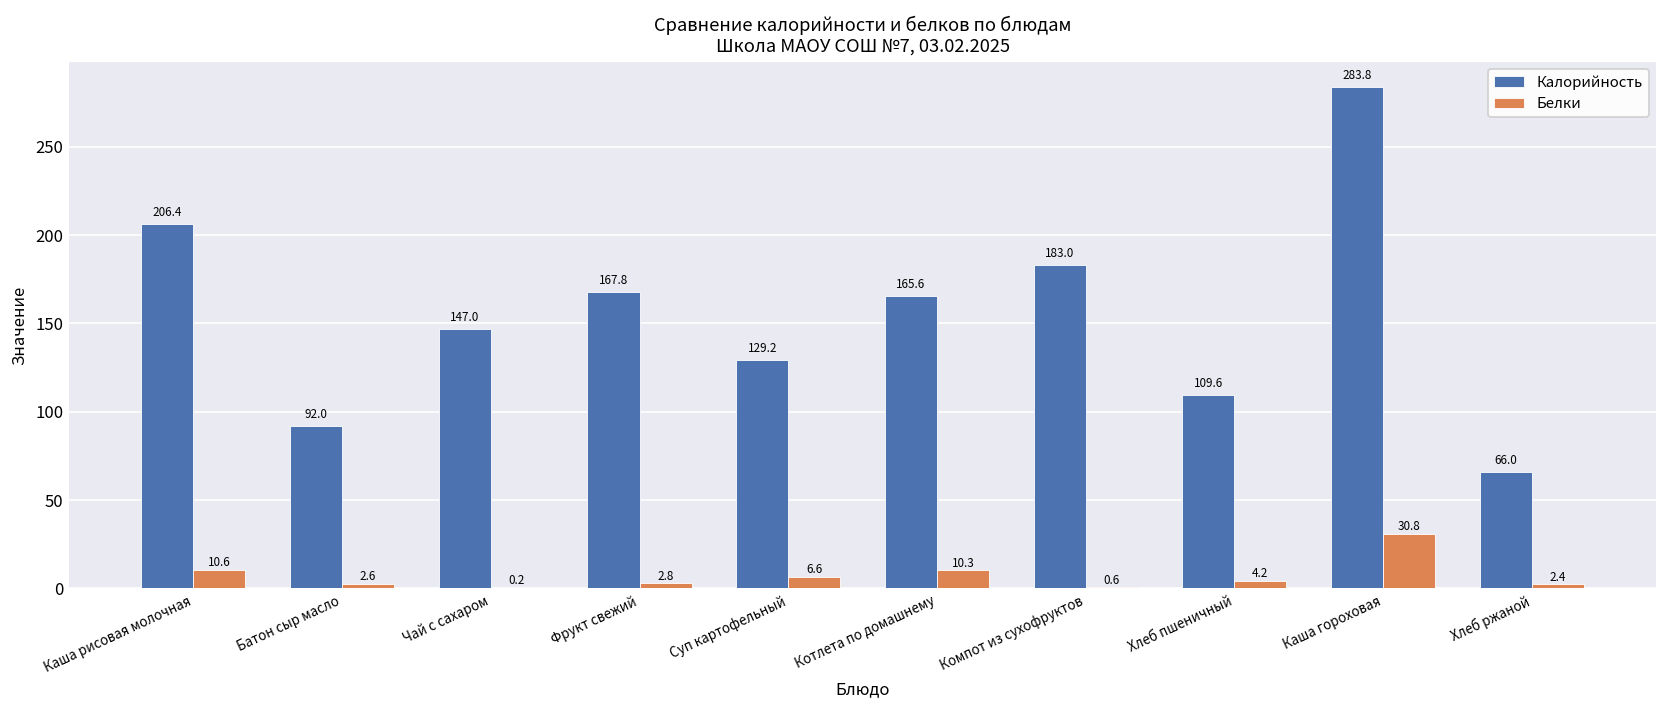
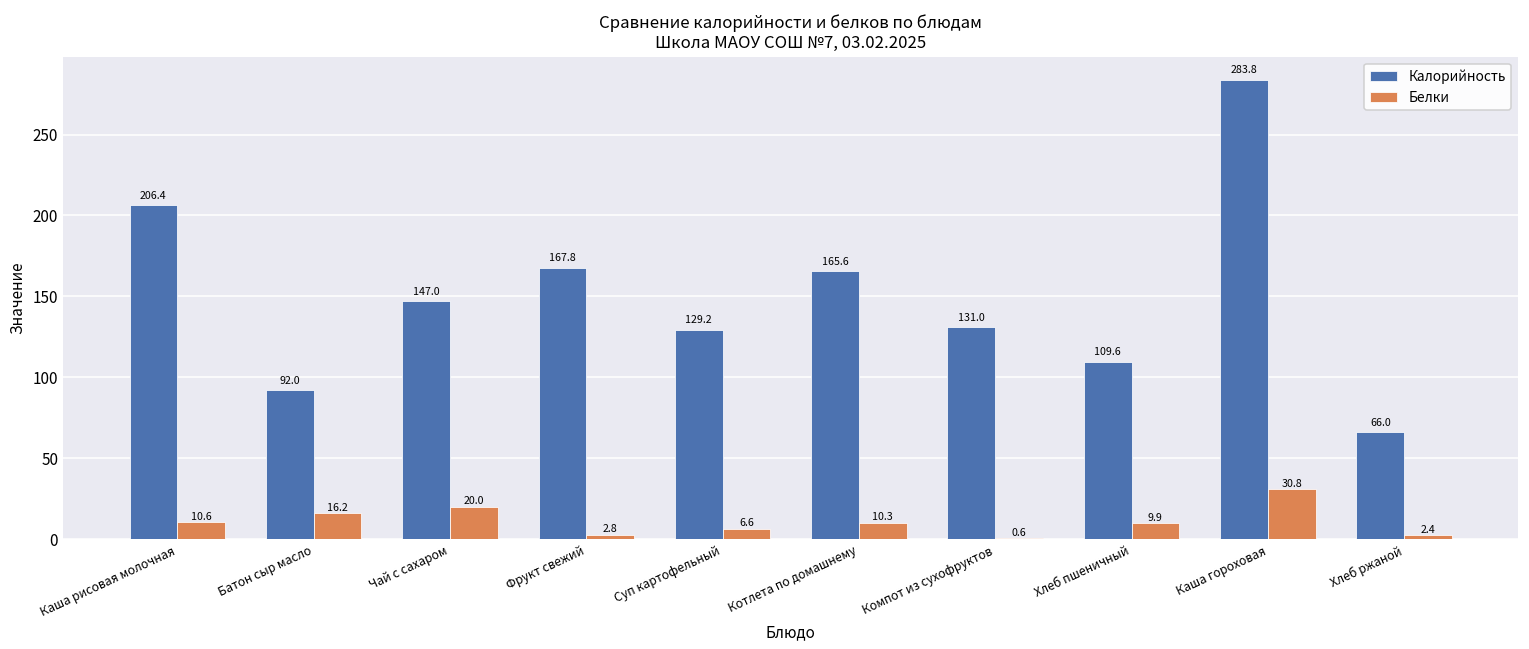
Белки, Батон сыр масло: 2.6 -> 16.2
Белки, Чай с сахаром: 0.2 -> 20.0
Калорийность, Компот из сухофруктов: 183.0 -> 131.0
Белки, Хлеб пшеничный: 4.2 -> 9.9
